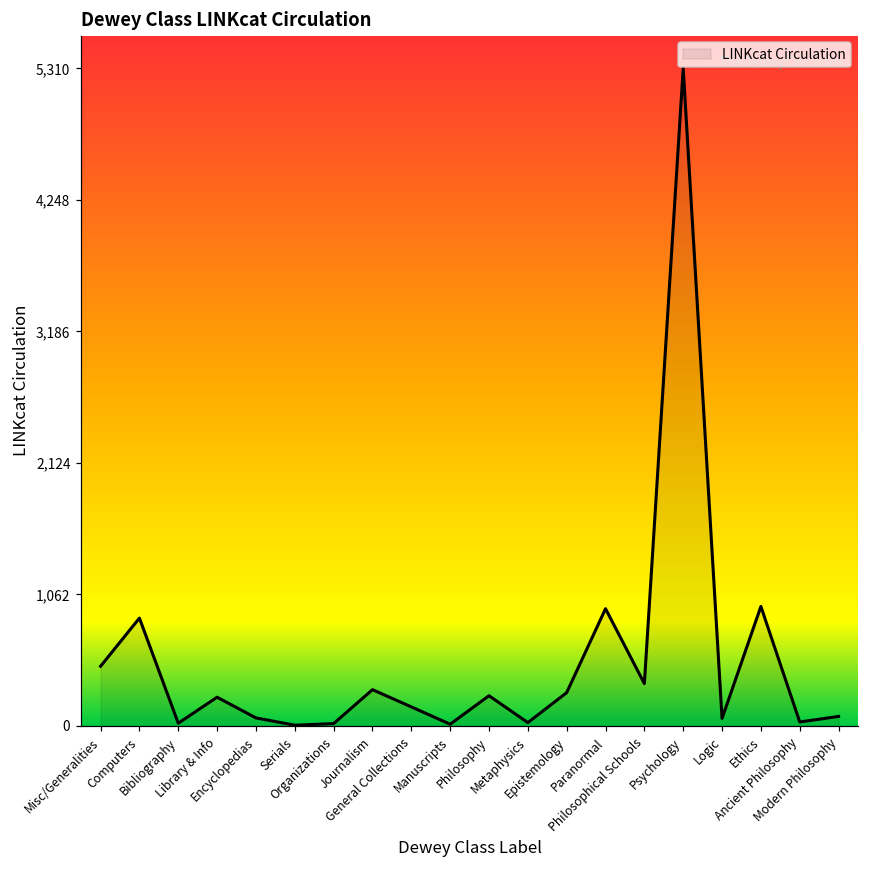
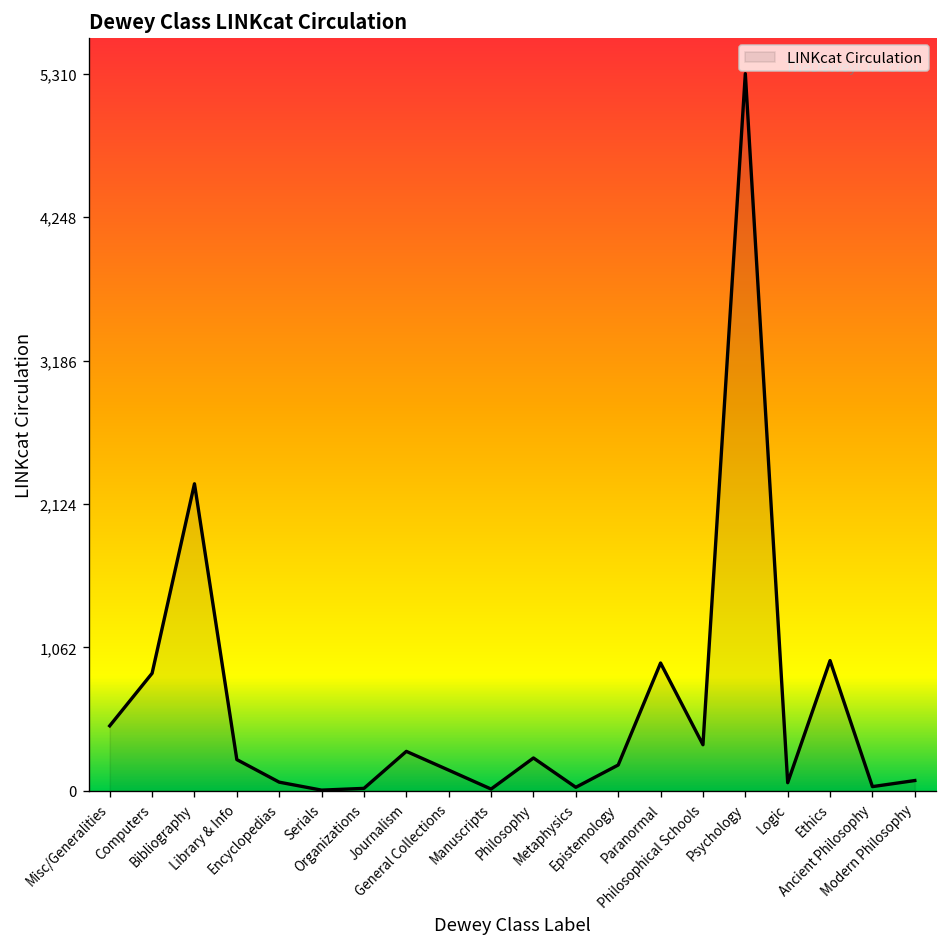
Bibliography: 20 -> 2,270
Epistemology: 270 -> 190
